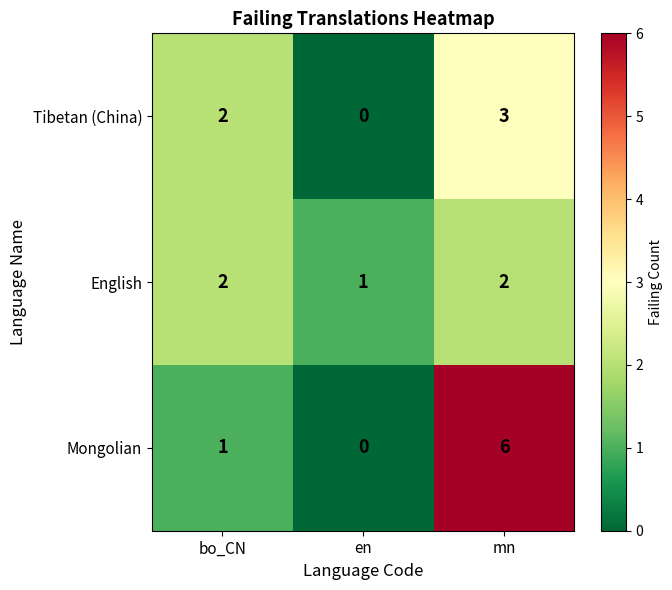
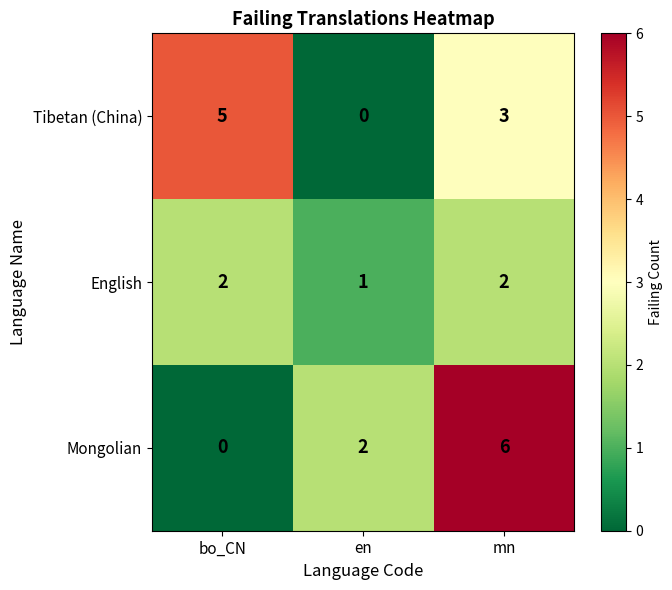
Tibetan (China), bo_CN: 2 -> 5
Mongolian, bo_CN: 1 -> 0
Mongolian, en: 0 -> 2
